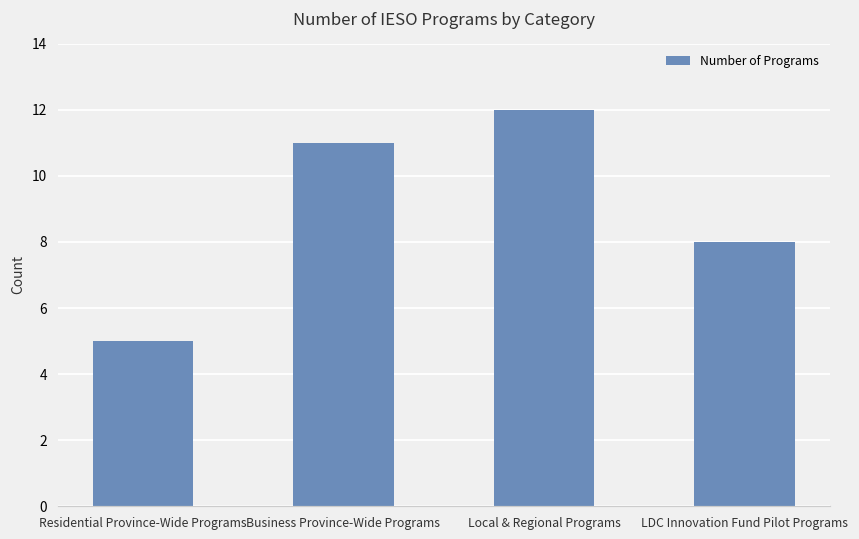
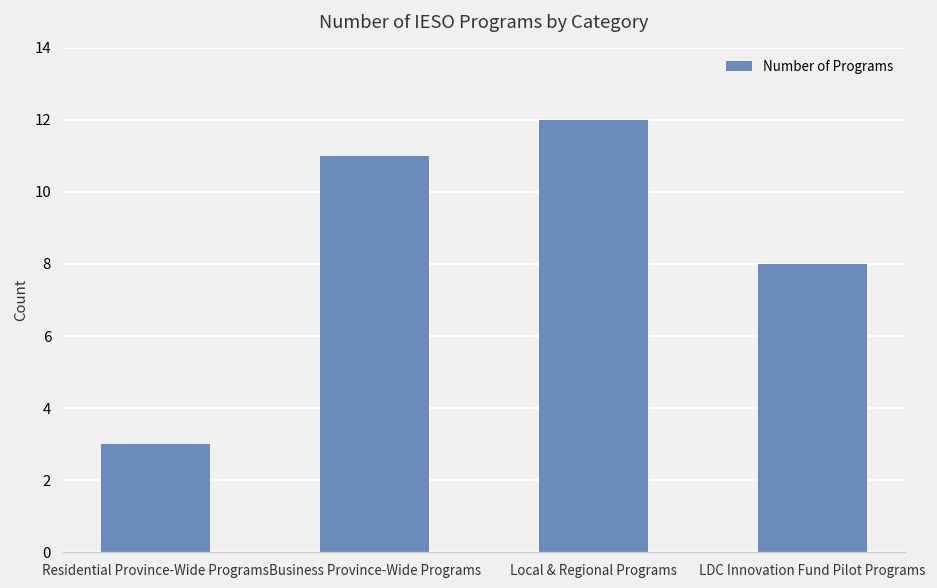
Residential Province-Wide Programs: 5 -> 3
